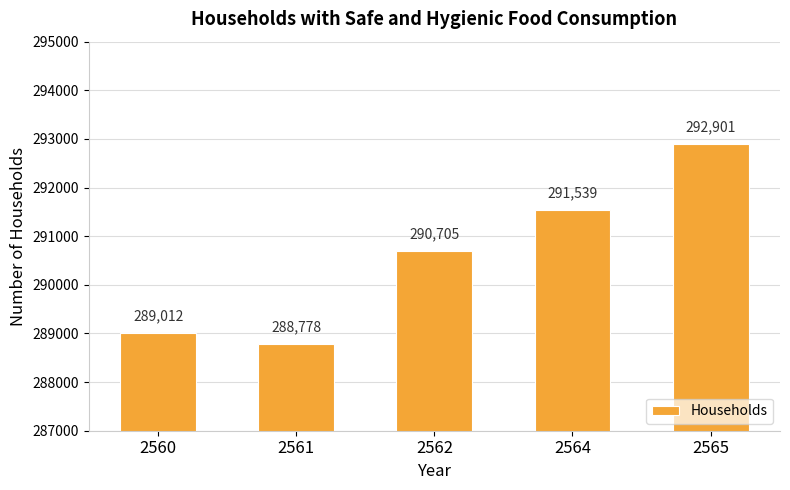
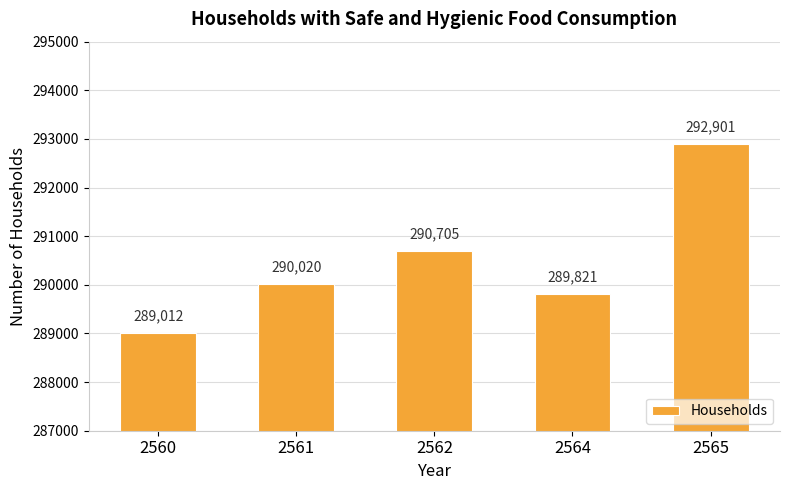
2561: 288,778 -> 290,020
2564: 291,539 -> 289,821
